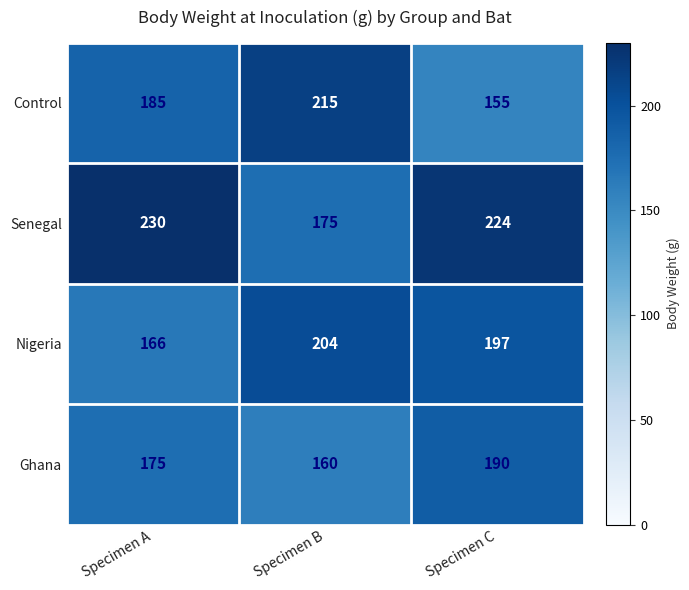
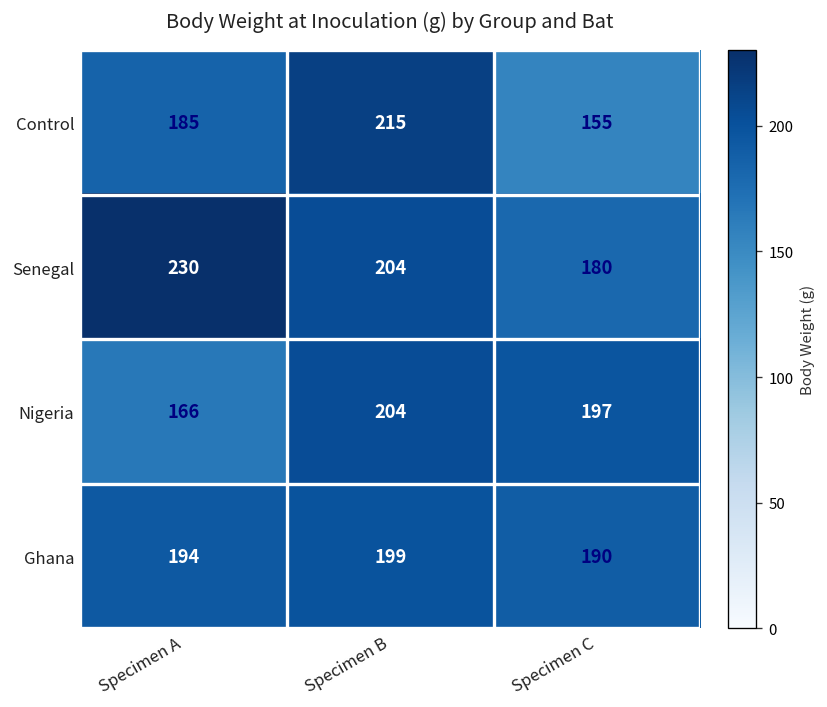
Senegal, Specimen B: 175 -> 204
Senegal, Specimen C: 224 -> 180
Ghana, Specimen A: 175 -> 194
Ghana, Specimen B: 160 -> 199
